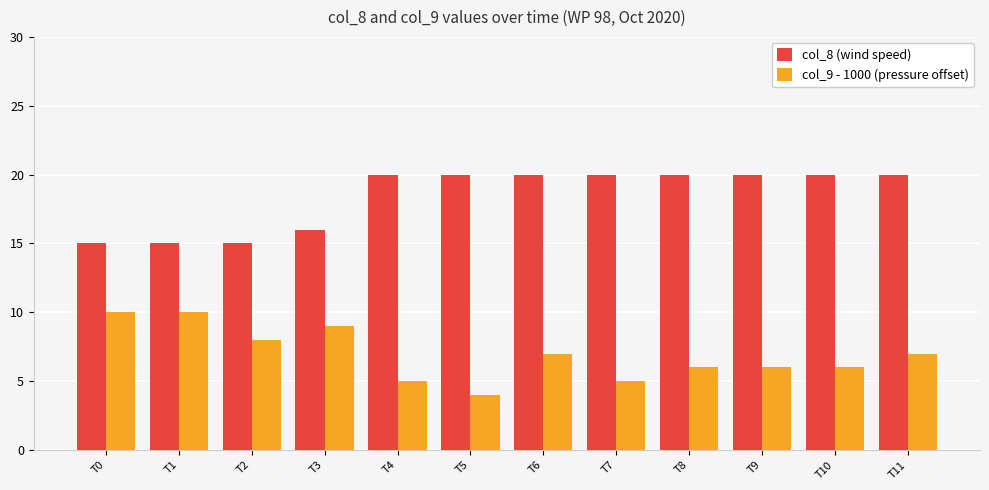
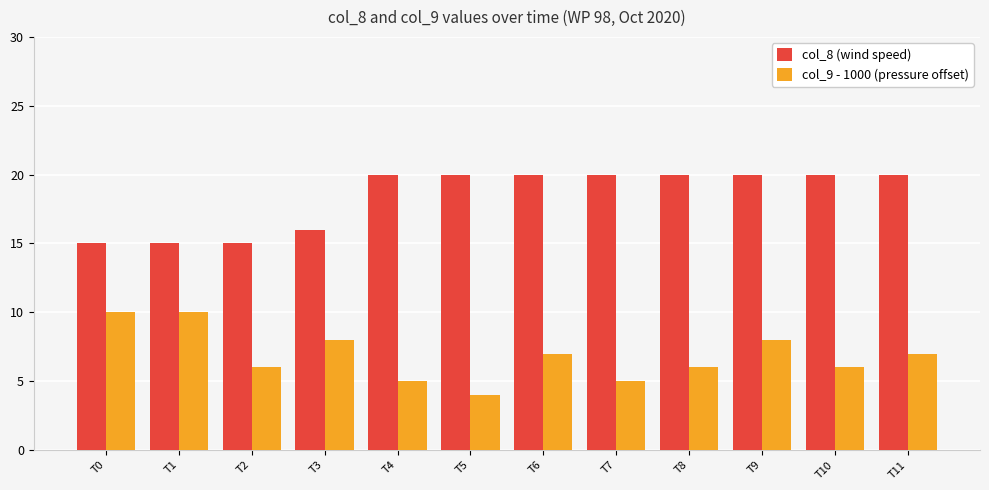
col_9 - 1000 (pressure offset), T2: 8.0 -> 6.0
col_9 - 1000 (pressure offset), T3: 9.0 -> 8.0
col_9 - 1000 (pressure offset), T9: 6.0 -> 8.0
